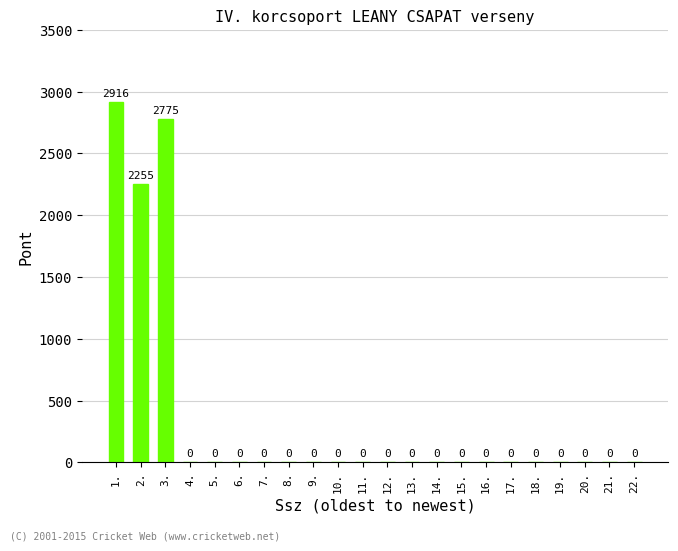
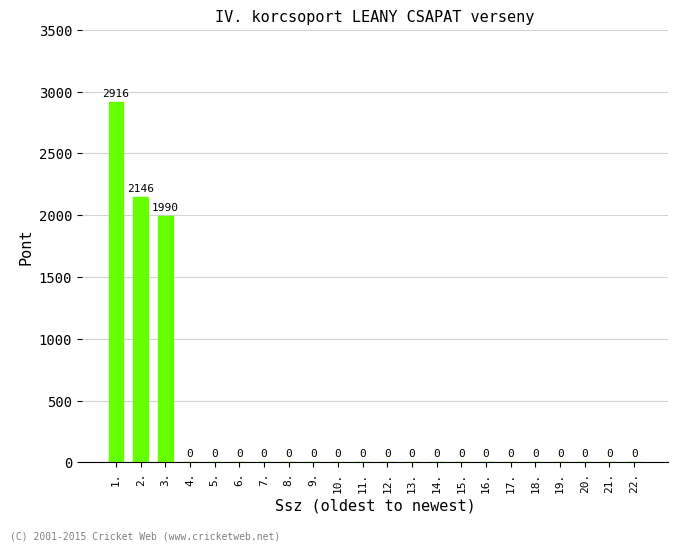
2.: 2255 -> 2146
3.: 2775 -> 1990
